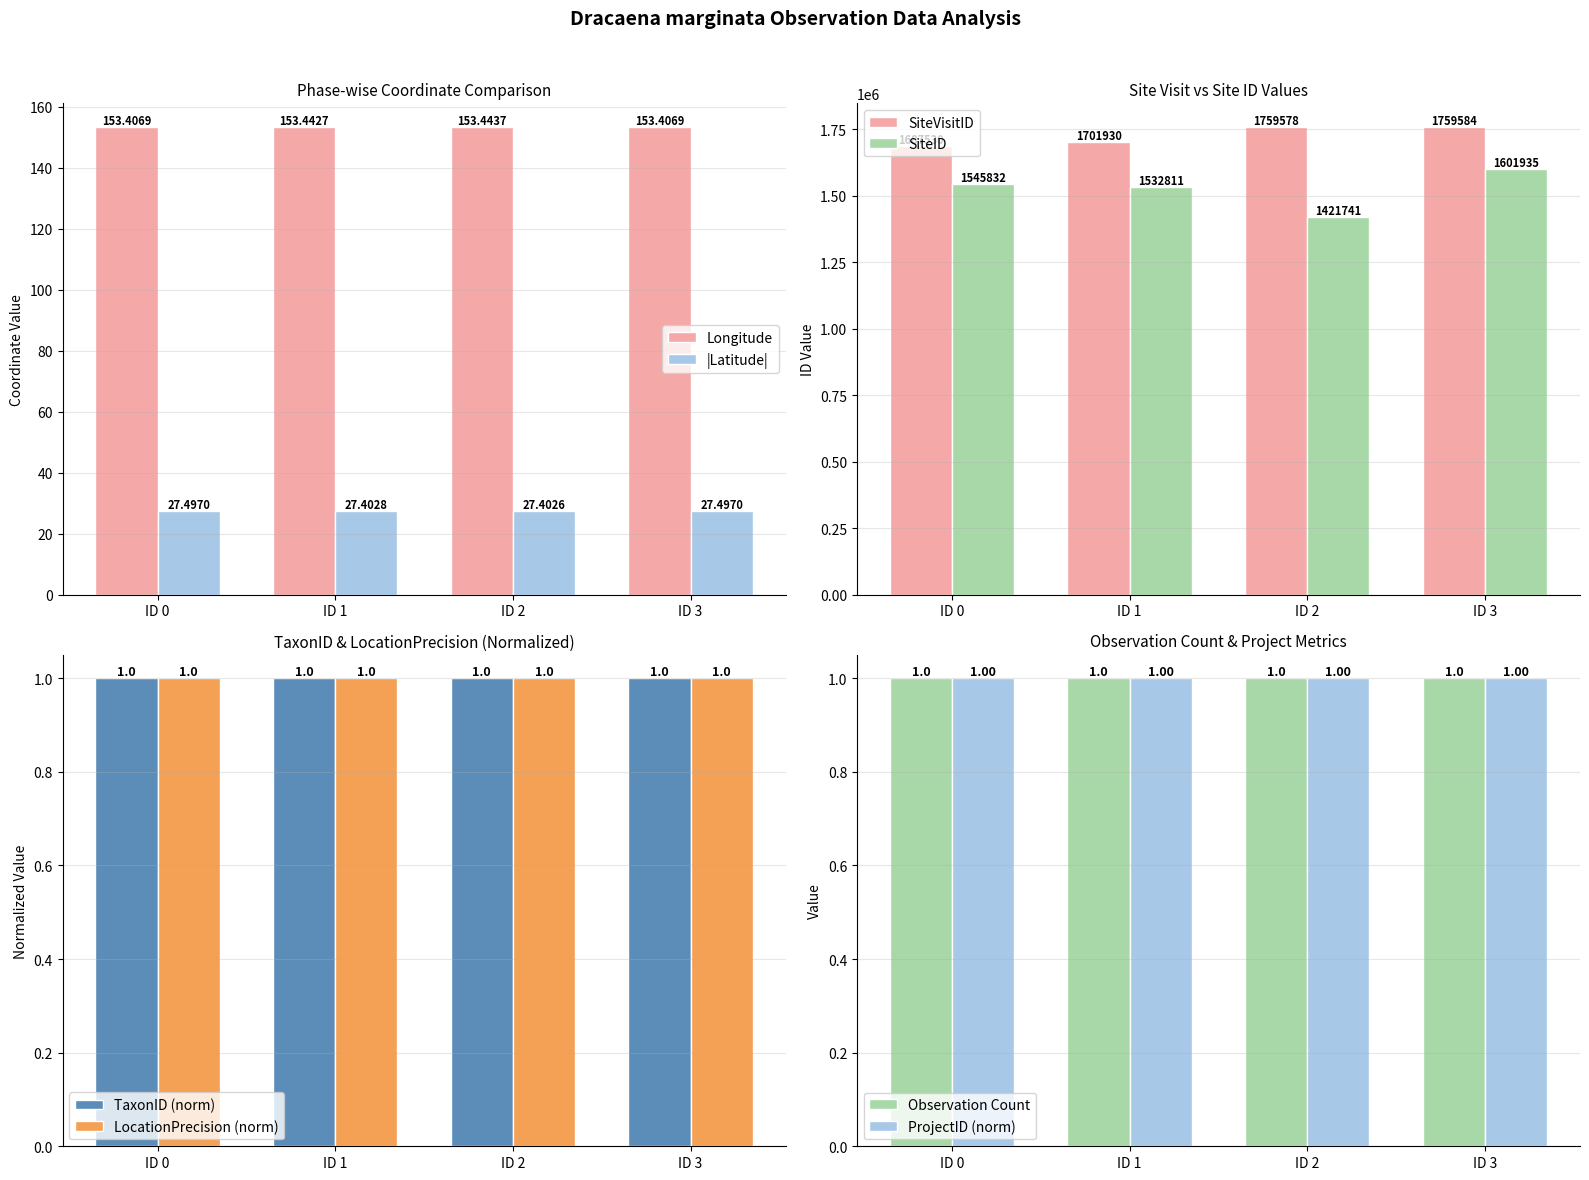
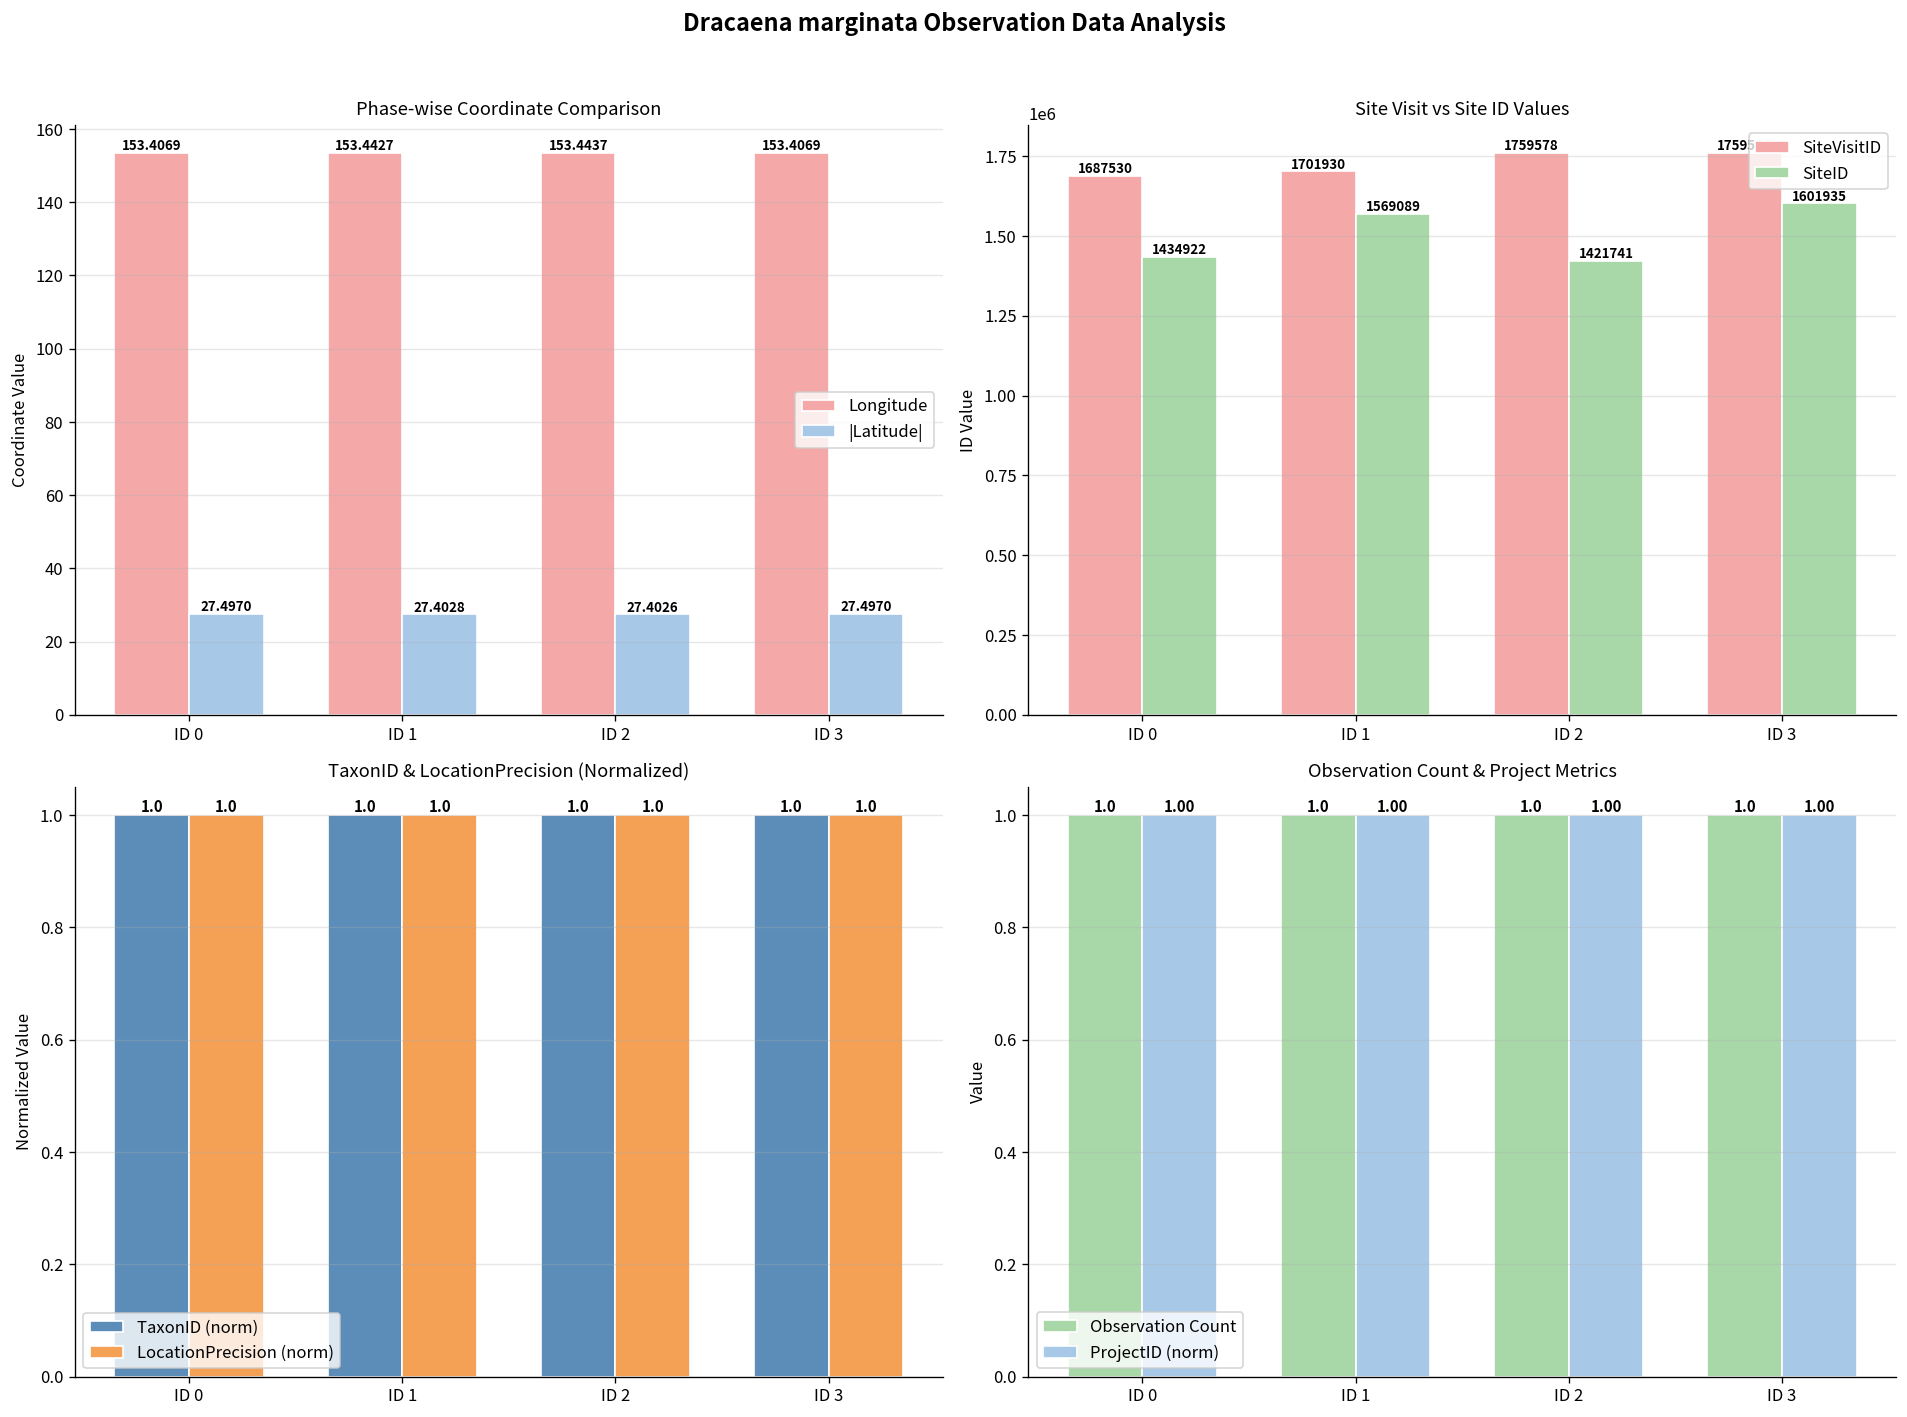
Site Visit vs Site ID Values, SiteID, ID 0: 1545832 -> 1434922
Site Visit vs Site ID Values, SiteID, ID 1: 1532811 -> 1569089
